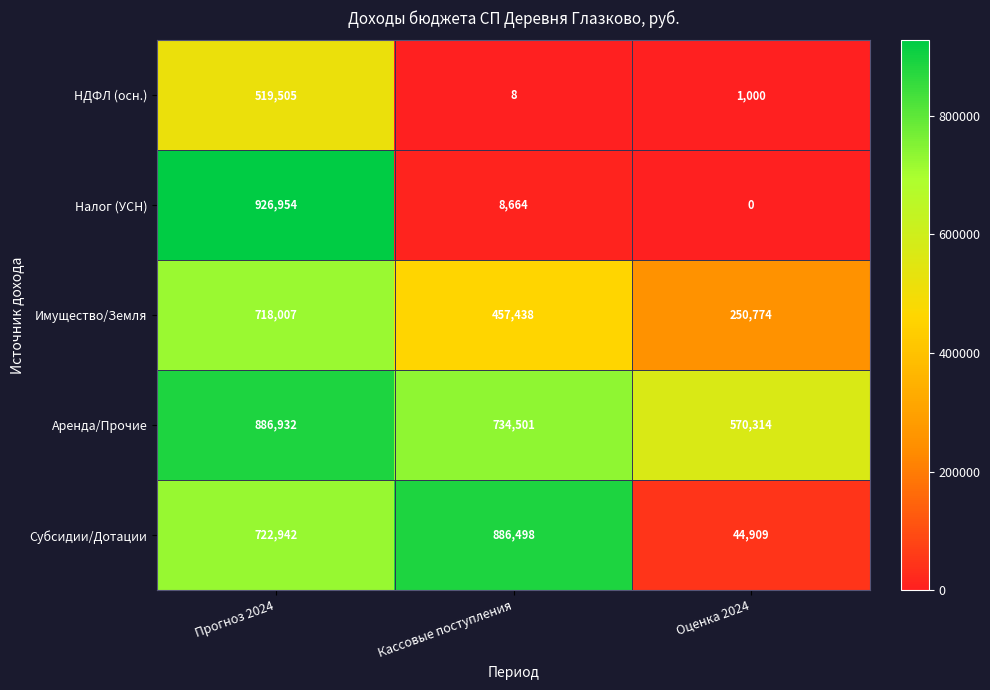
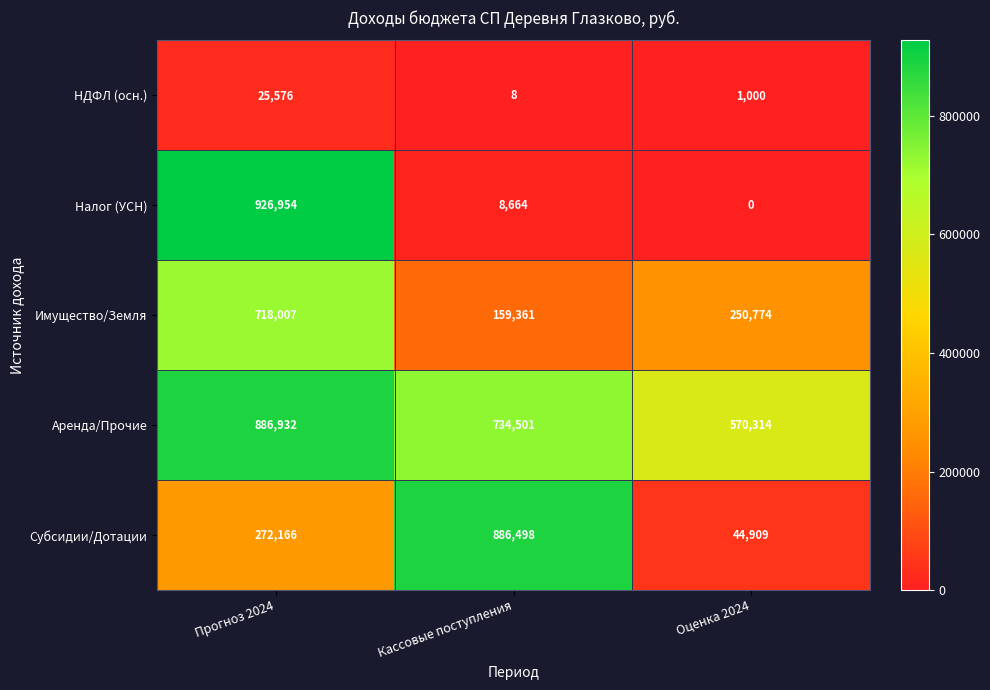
НДФЛ (осн.), Прогноз 2024: 519,505 -> 25,576
Имущество/Земля, Кассовые поступления: 457,438 -> 159,361
Субсидии/Дотации, Прогноз 2024: 722,942 -> 272,166
